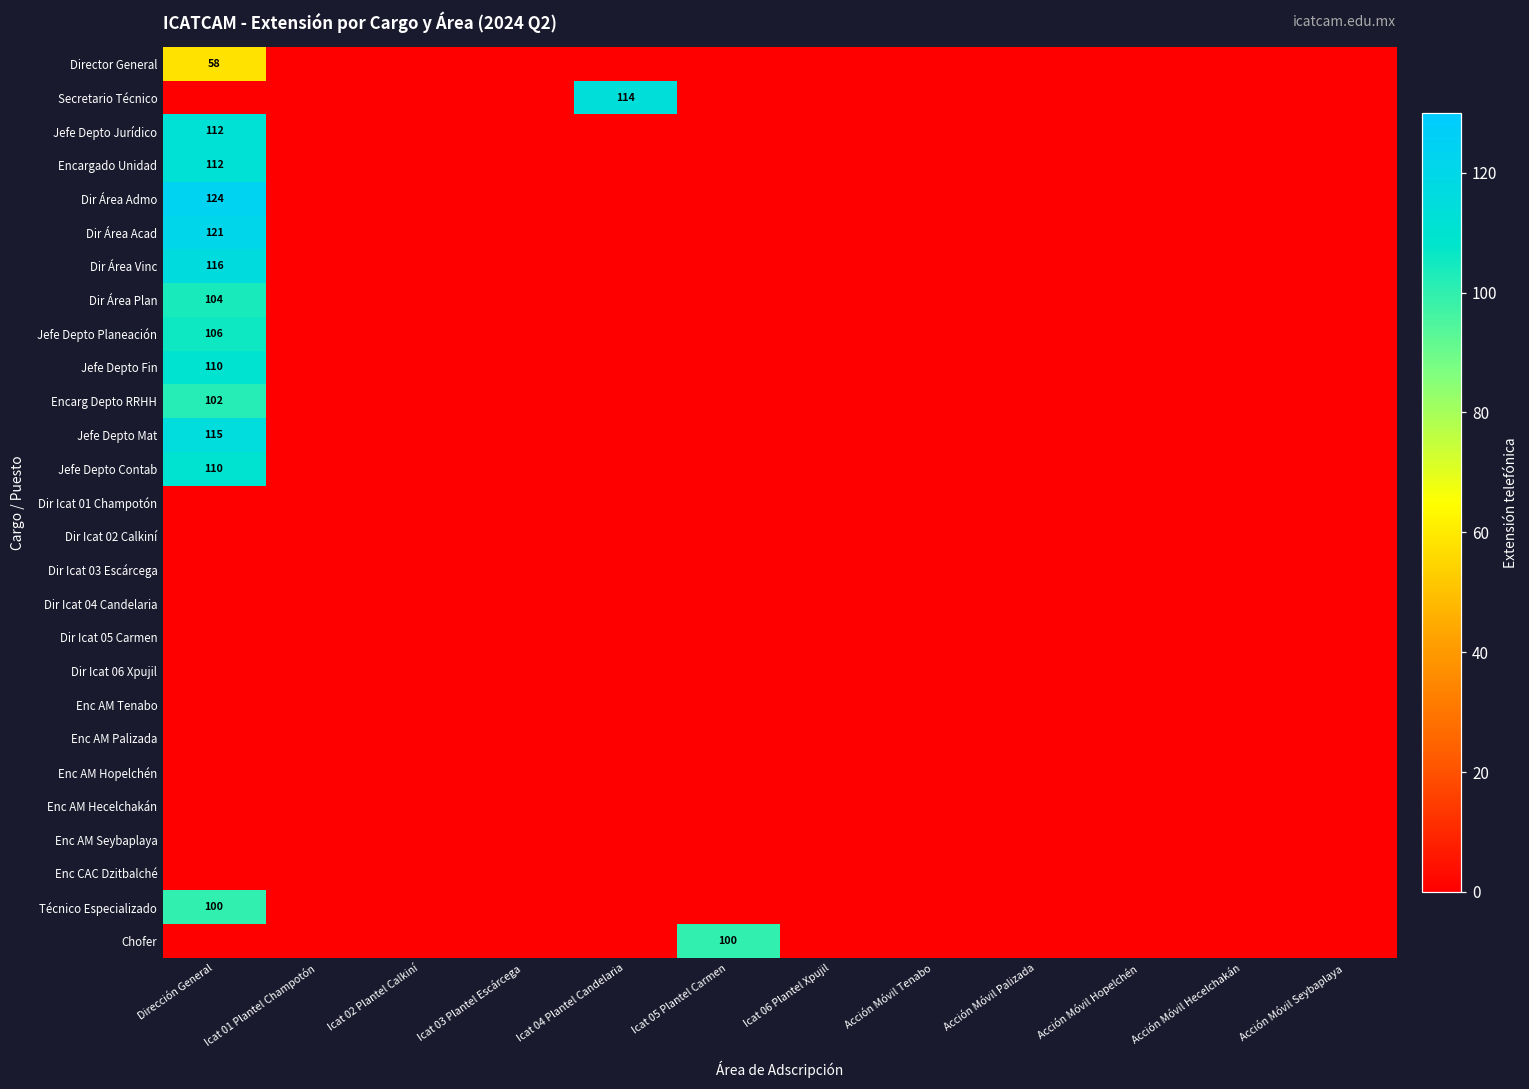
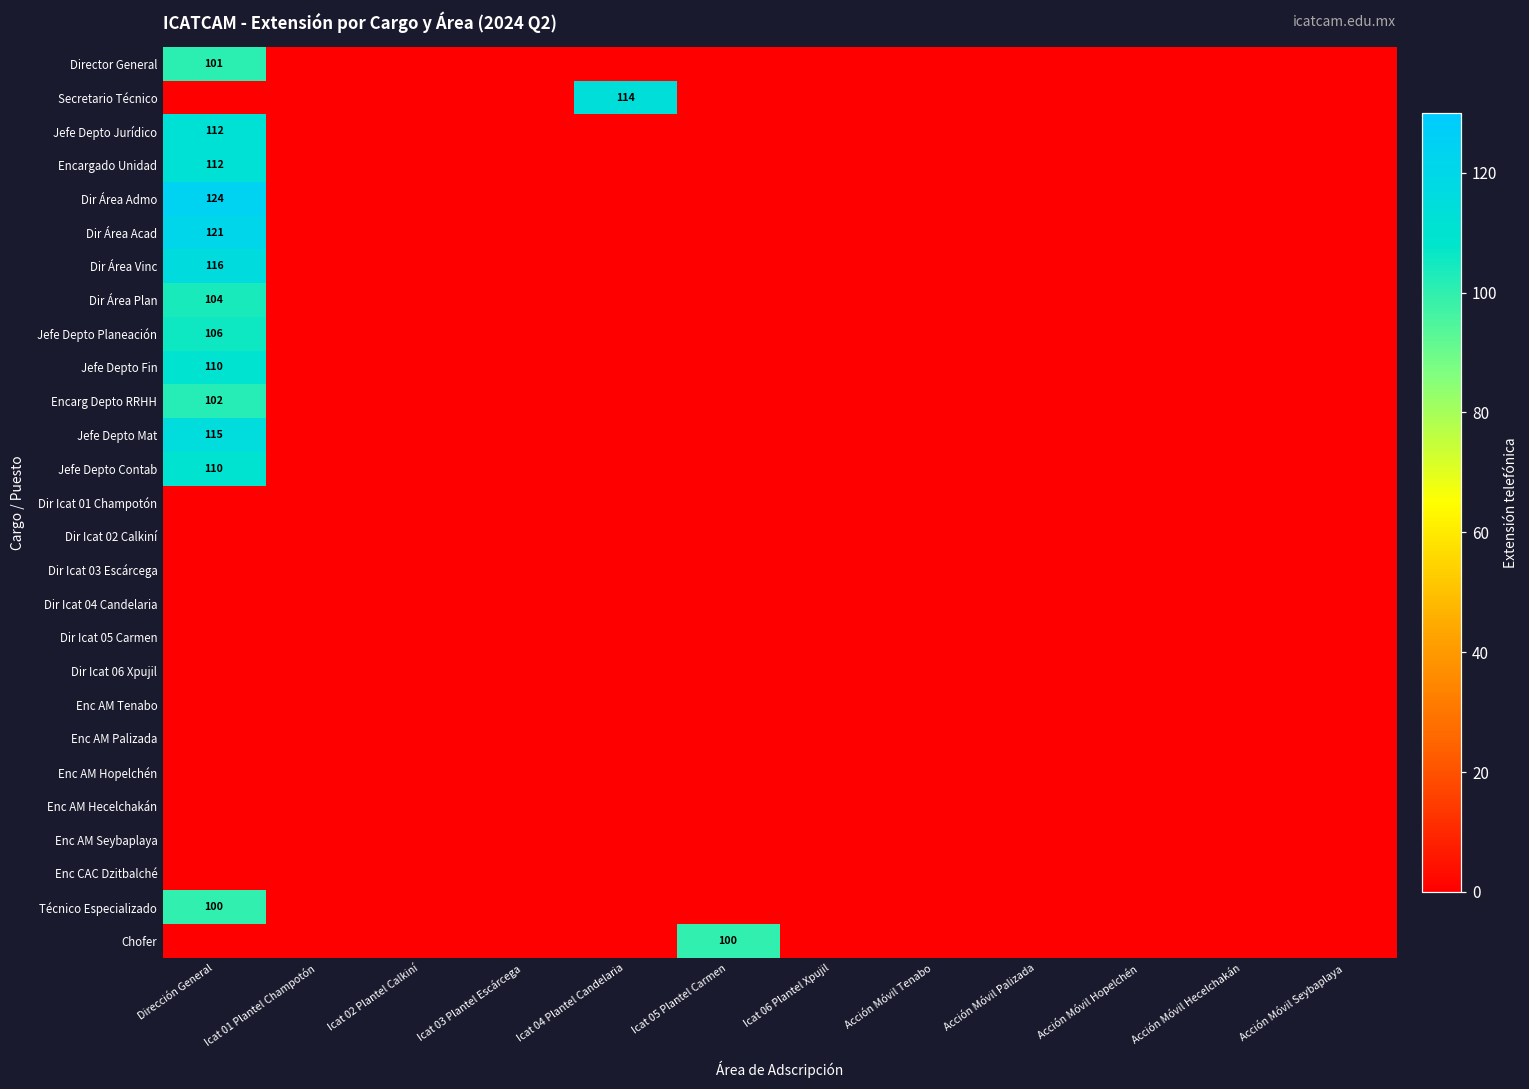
Director General, Dirección General: 58 -> 101
